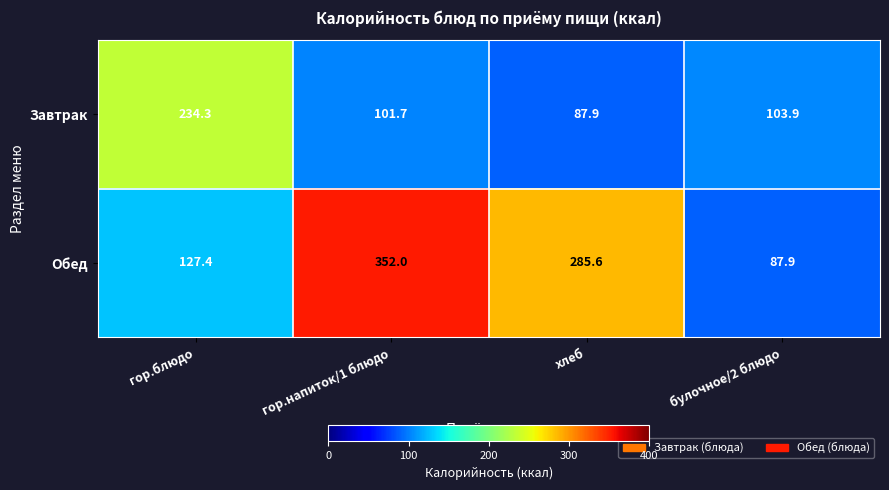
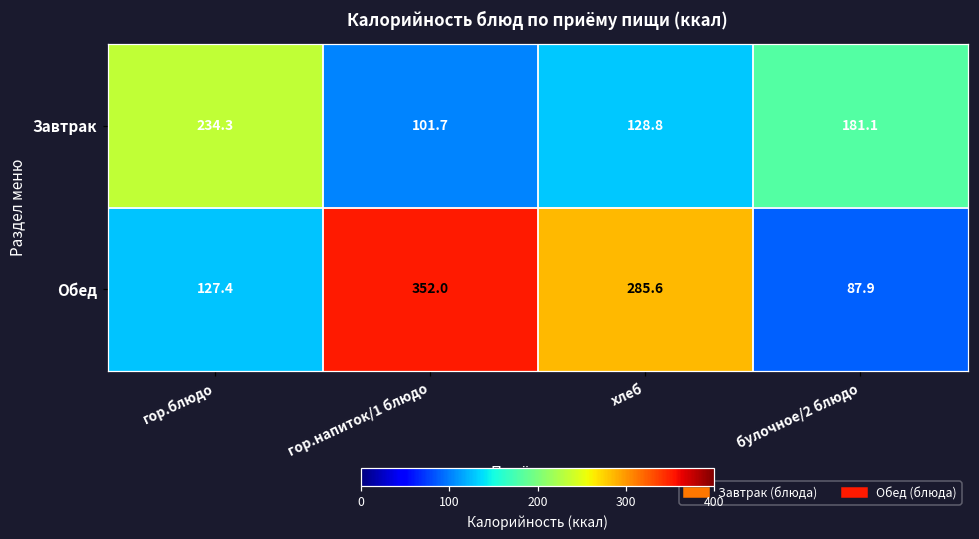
Завтрак, хлеб: 87.9 -> 128.8
Завтрак, булочное/2 блюдо: 103.9 -> 181.1
